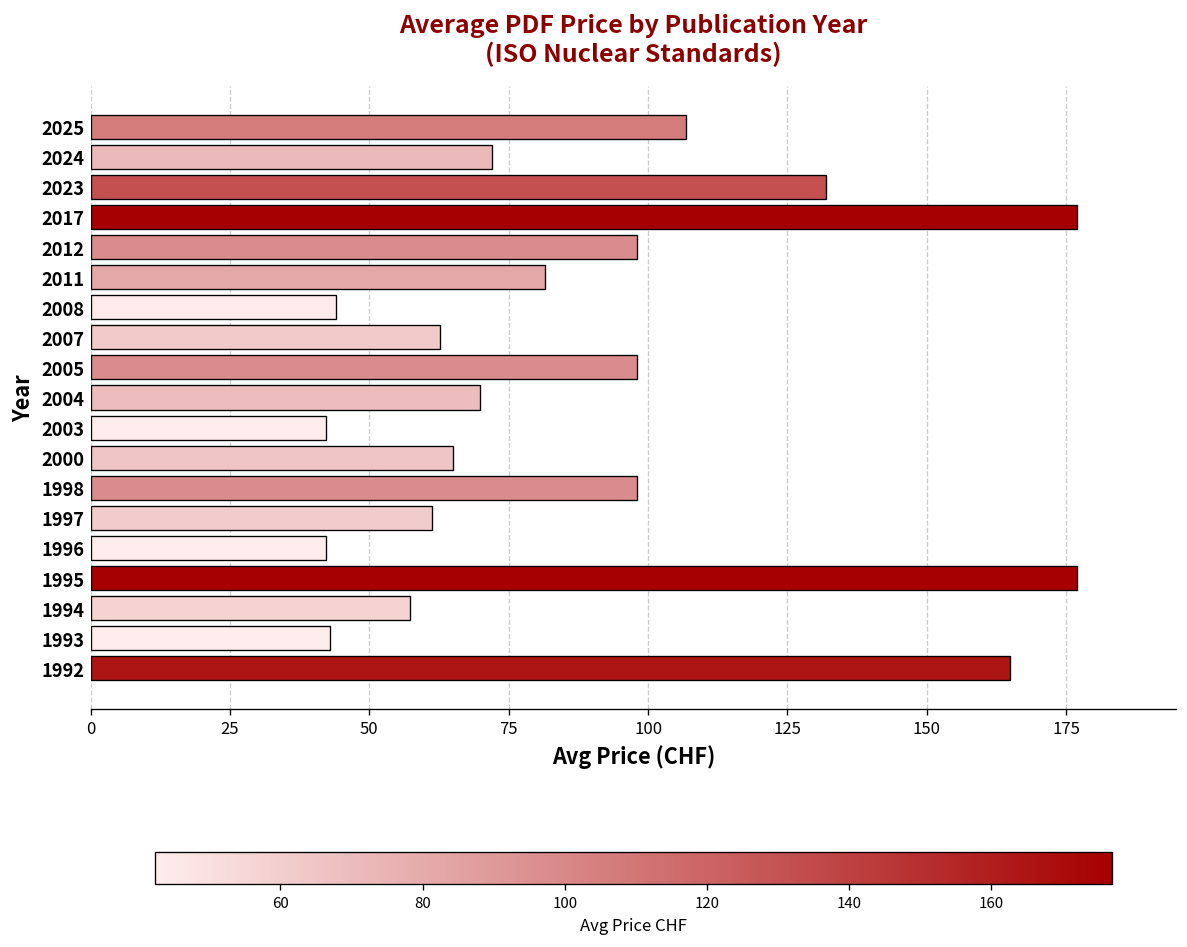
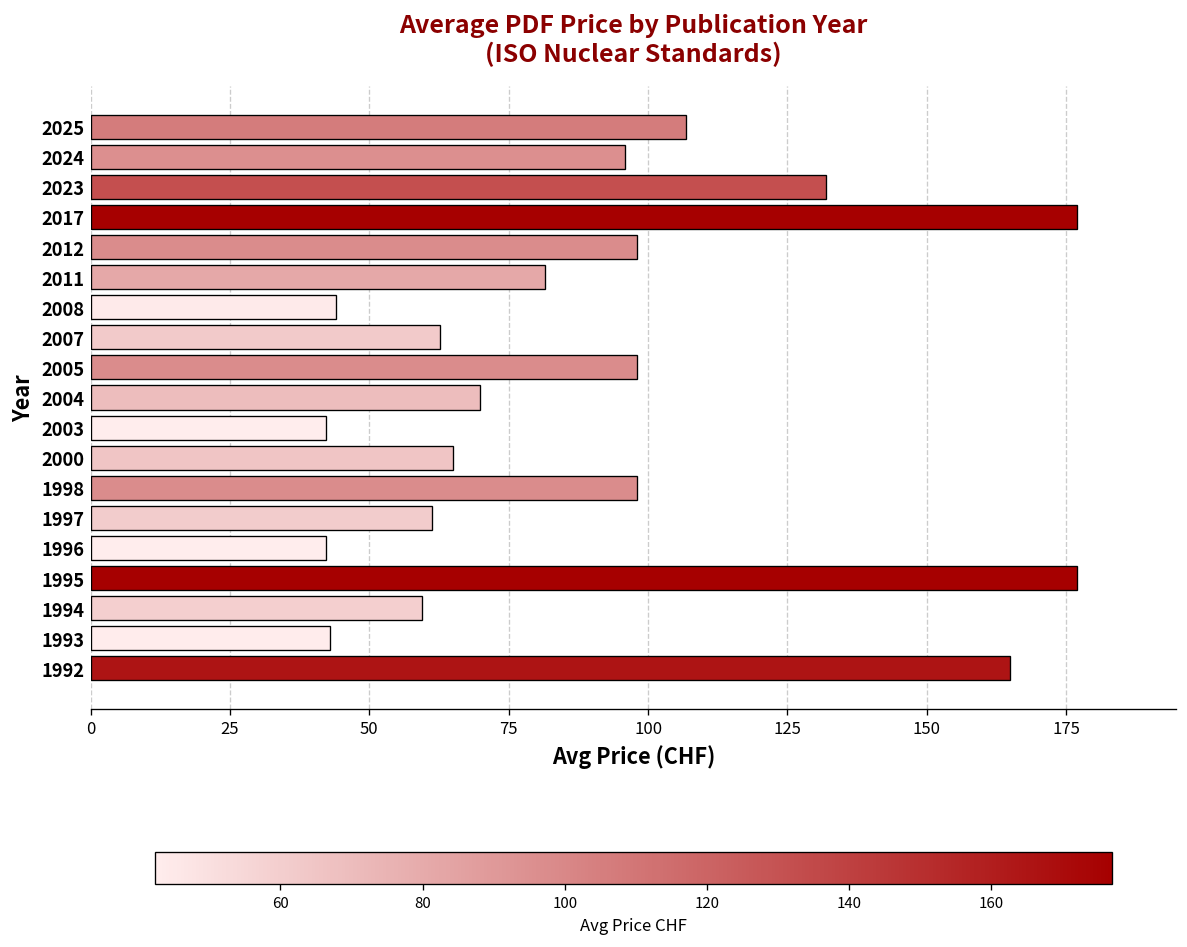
2024: 72 -> 96
1994: 57 -> 60
